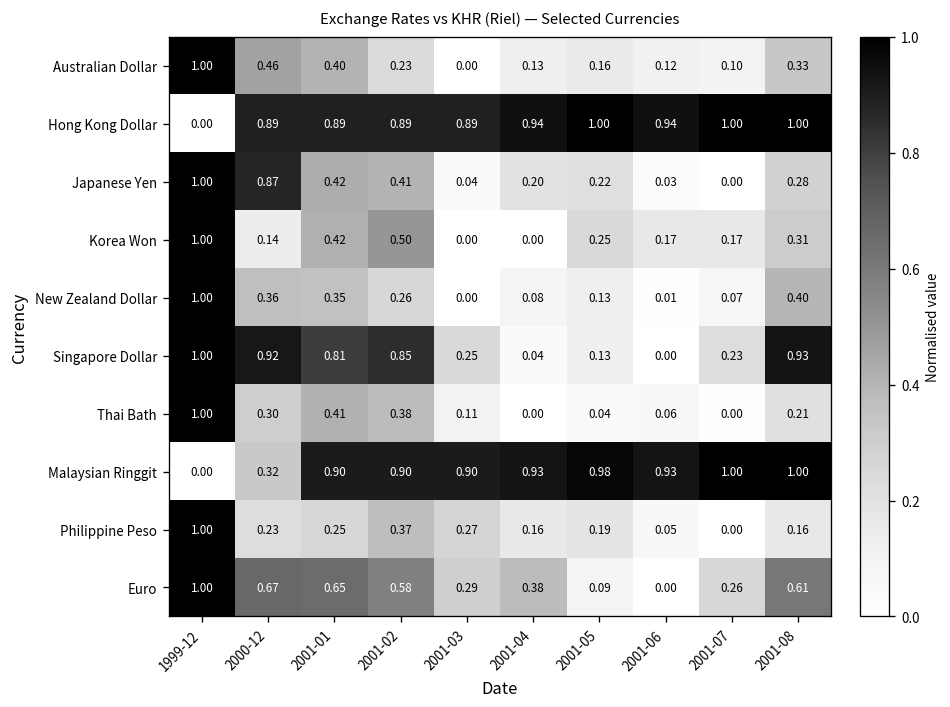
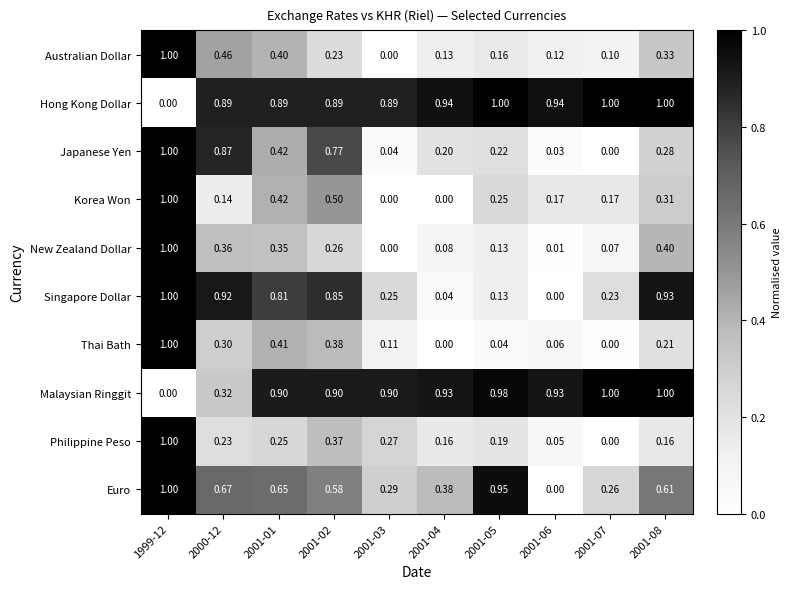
Japanese Yen, 2001-02: 0.41 -> 0.77
Euro, 2001-05: 0.09 -> 0.95
